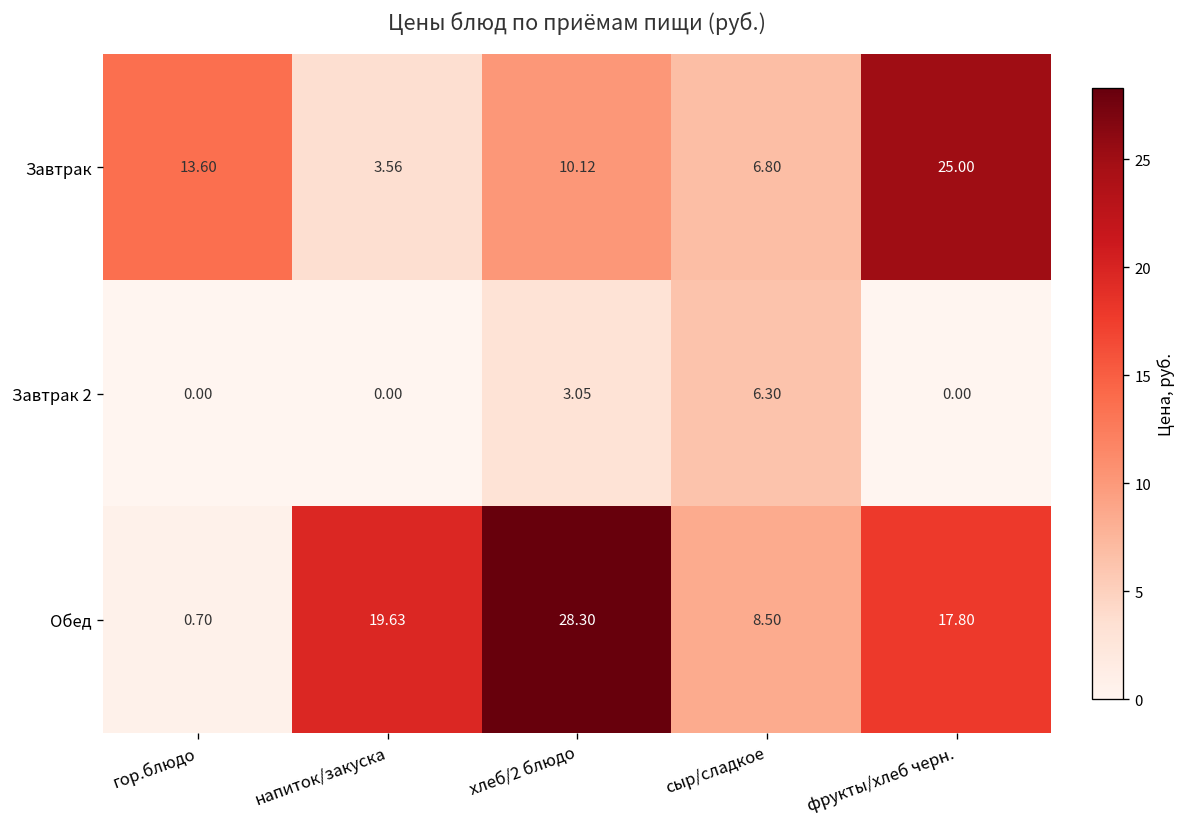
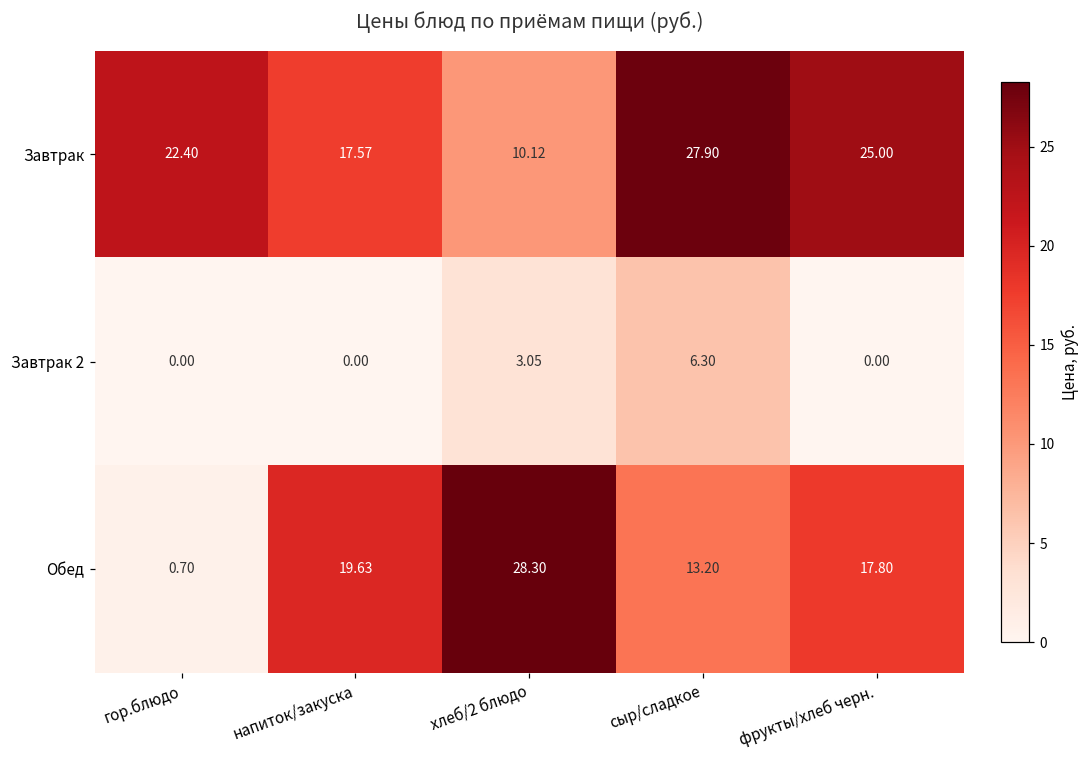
Завтрак, гор.блюдо: 13.60 -> 22.40
Завтрак, напиток/закуска: 3.56 -> 17.57
Завтрак, сыр/сладкое: 6.80 -> 27.90
Обед, сыр/сладкое: 8.50 -> 13.20
